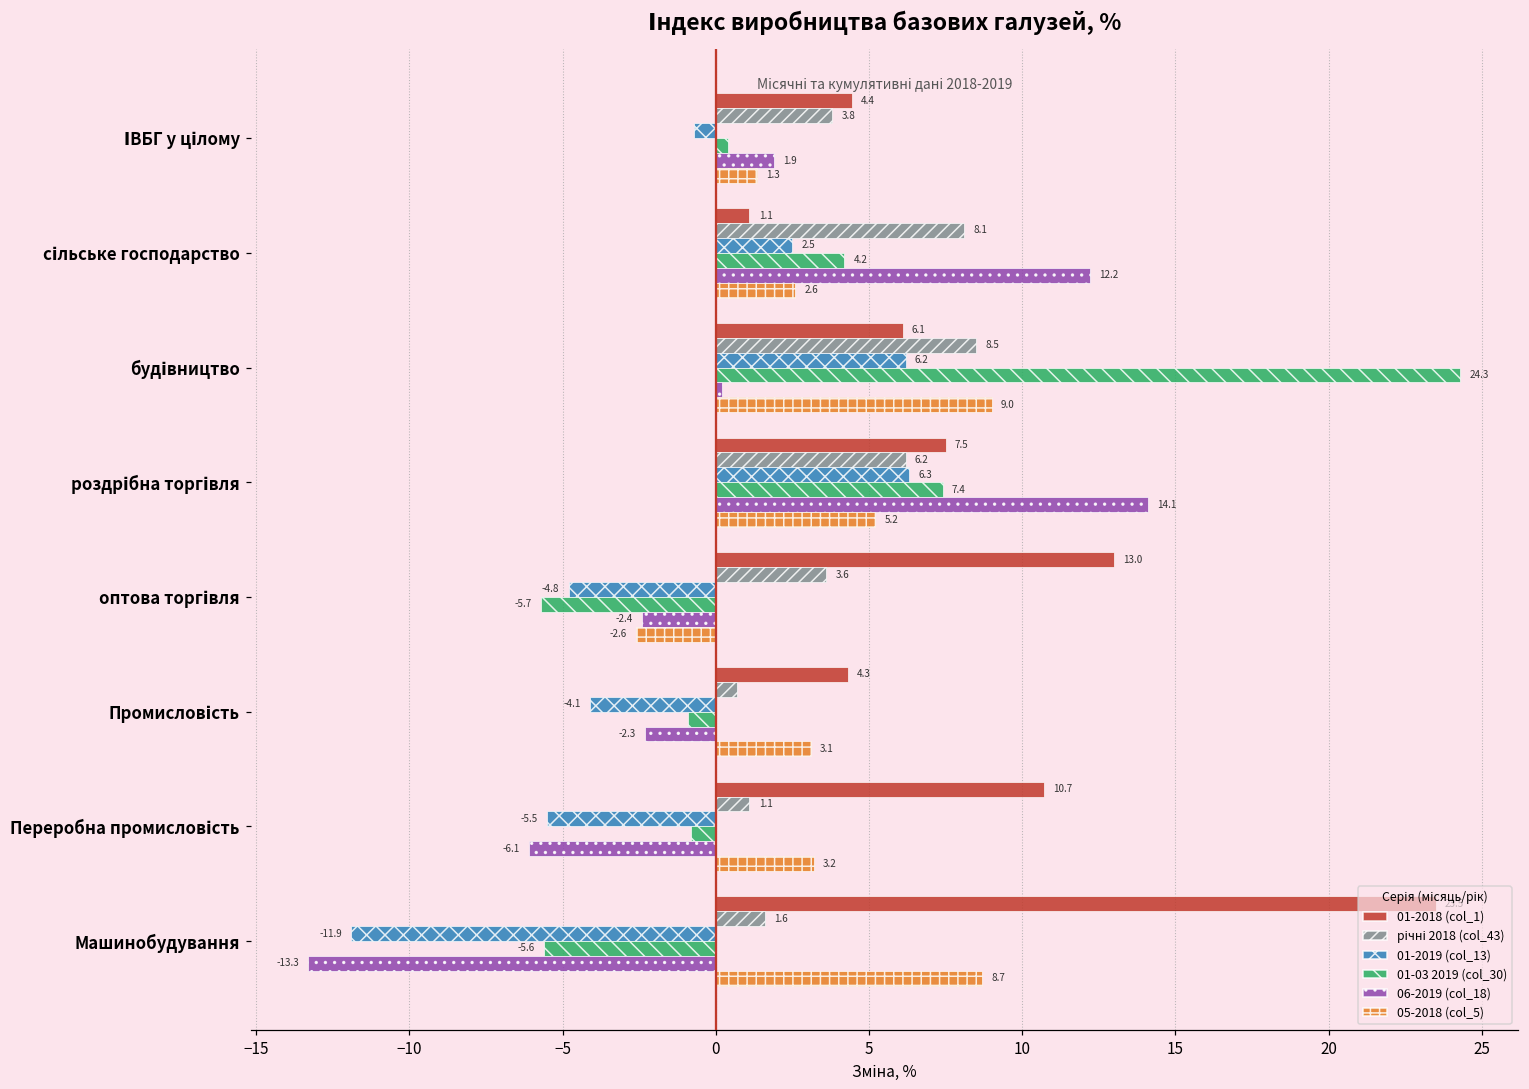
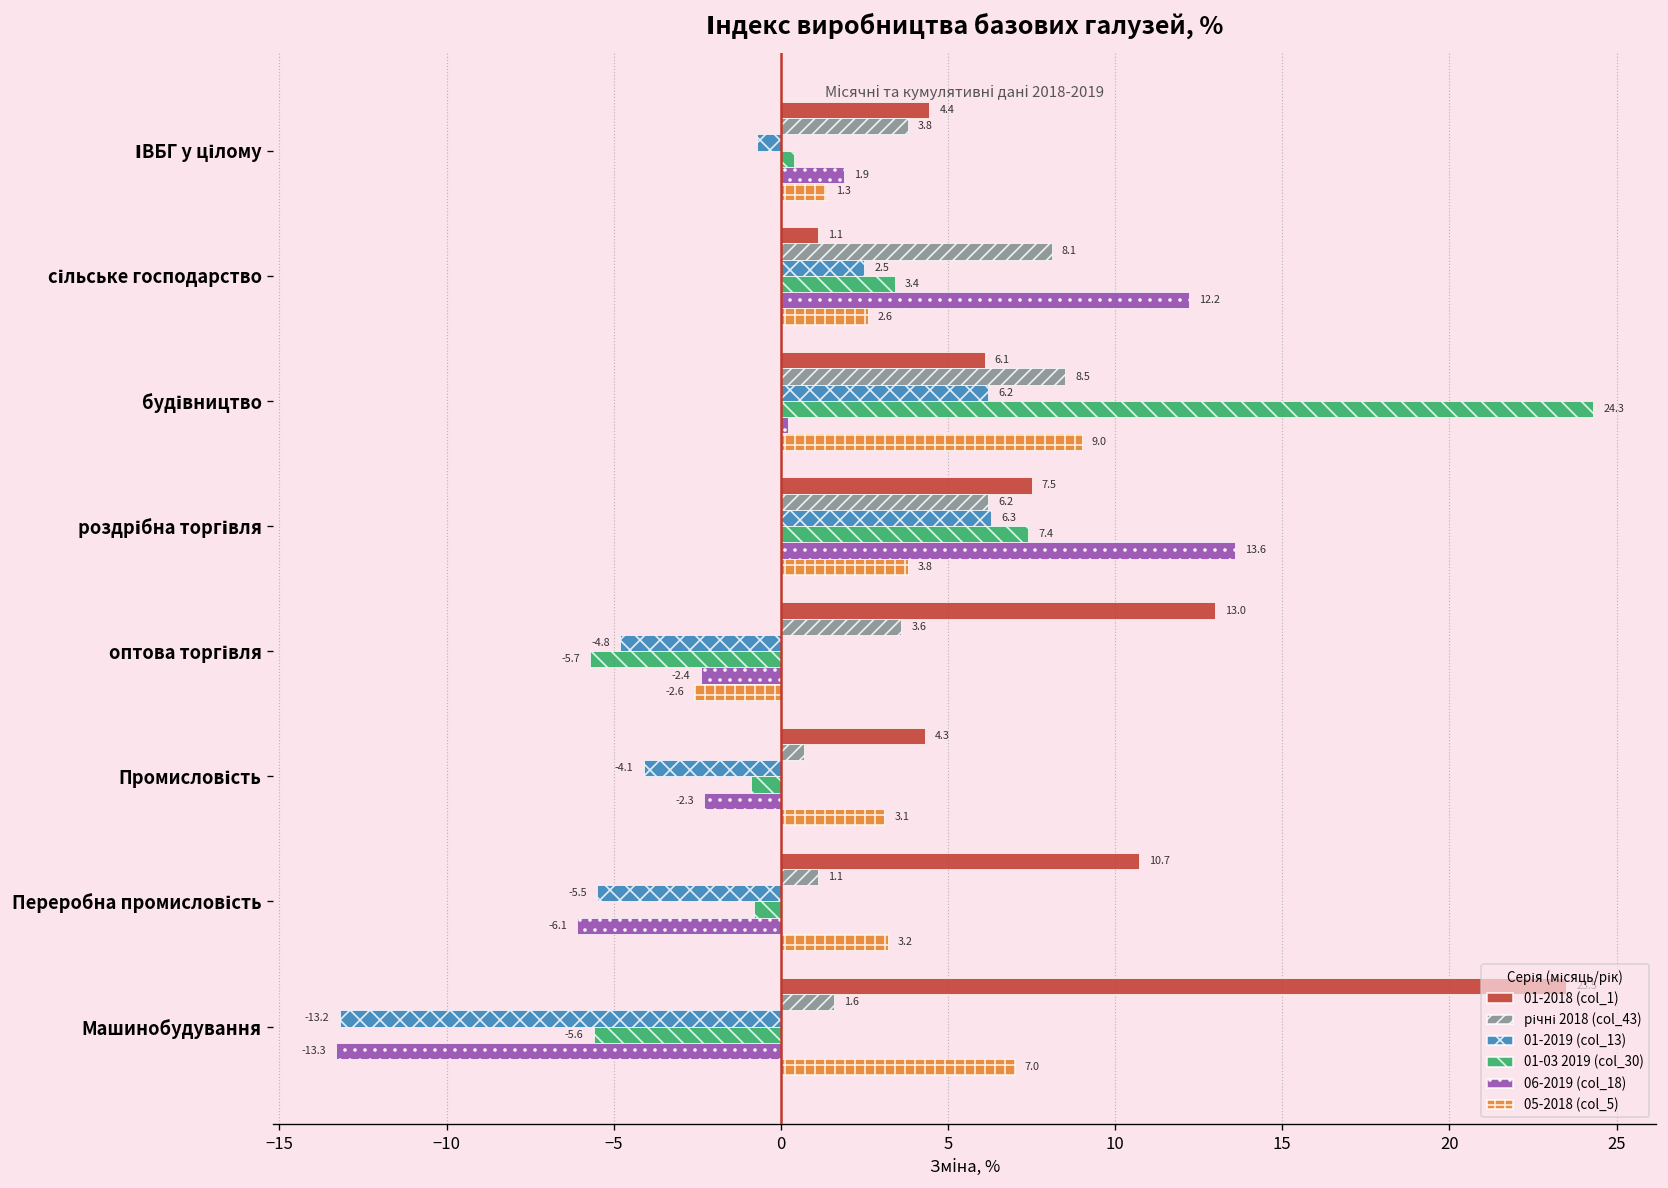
01-03 2019 (col_30), сільське господарство: 4.2 -> 3.4
06-2019 (col_18), роздрібна торгівля: 14.1 -> 13.6
05-2018 (col_5), роздрібна торгівля: 5.2 -> 3.8
01-2019 (col_13), Машинобудування: -11.9 -> -13.2
05-2018 (col_5), Машинобудування: 8.7 -> 7.0
